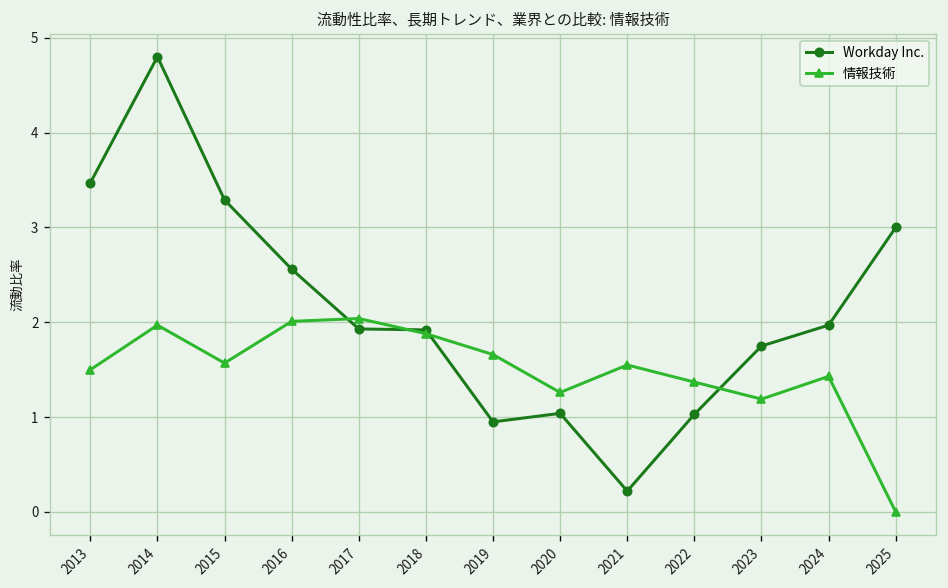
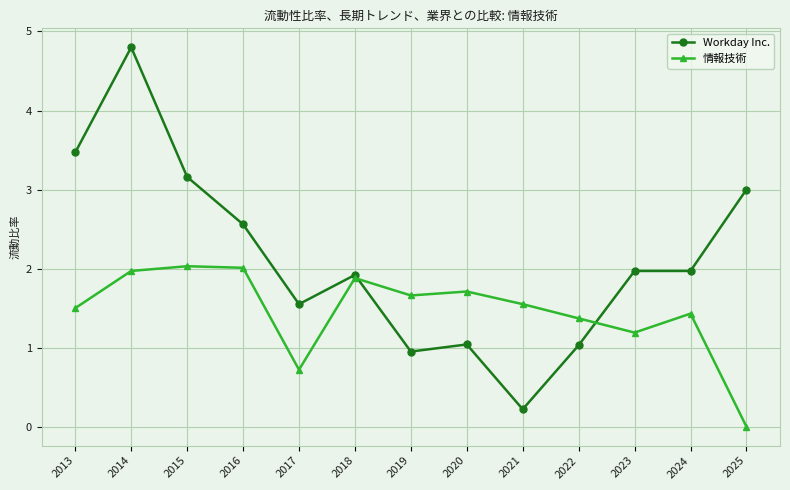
Workday Inc., 2015: 3.3 -> 3.2
情報技術, 2015: 1.6 -> 2.0
Workday Inc., 2017: 1.9 -> 1.6
情報技術, 2017: 2.0 -> 0.7
情報技術, 2020: 1.3 -> 1.7
Workday Inc., 2023: 1.8 -> 2.0
